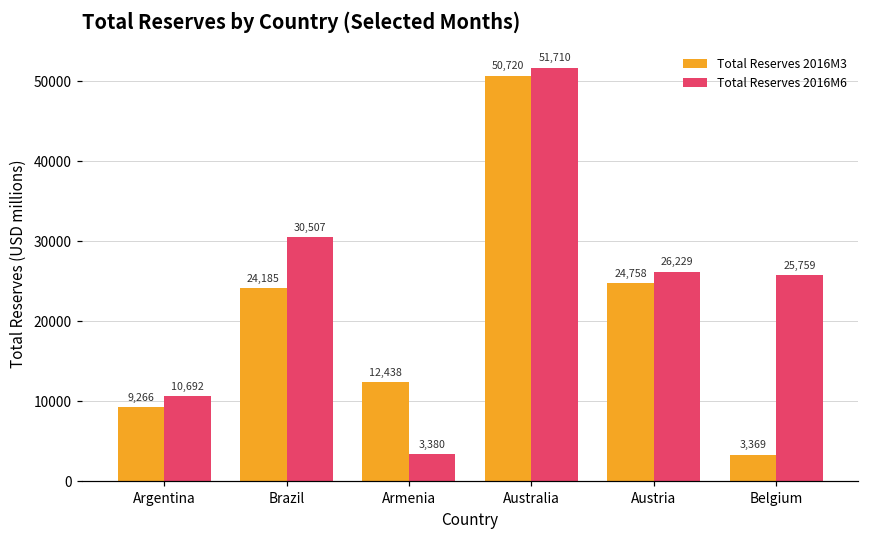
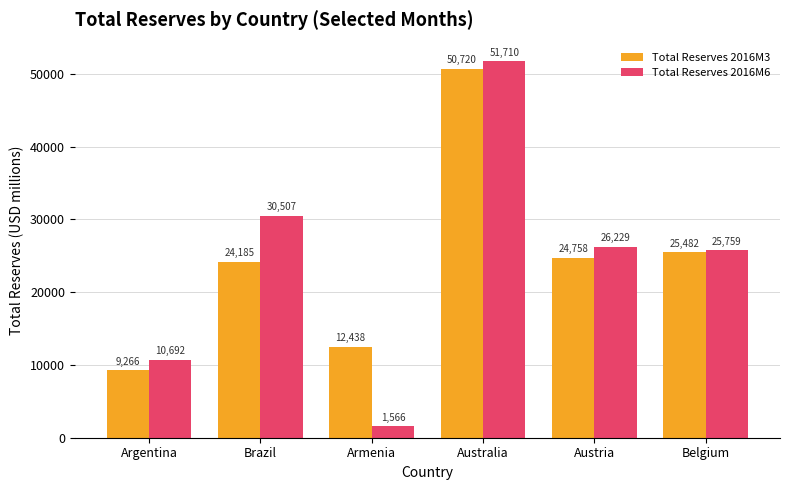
Total Reserves 2016M6, Armenia: 3,380 -> 1,566
Total Reserves 2016M3, Belgium: 3,369 -> 25,482
